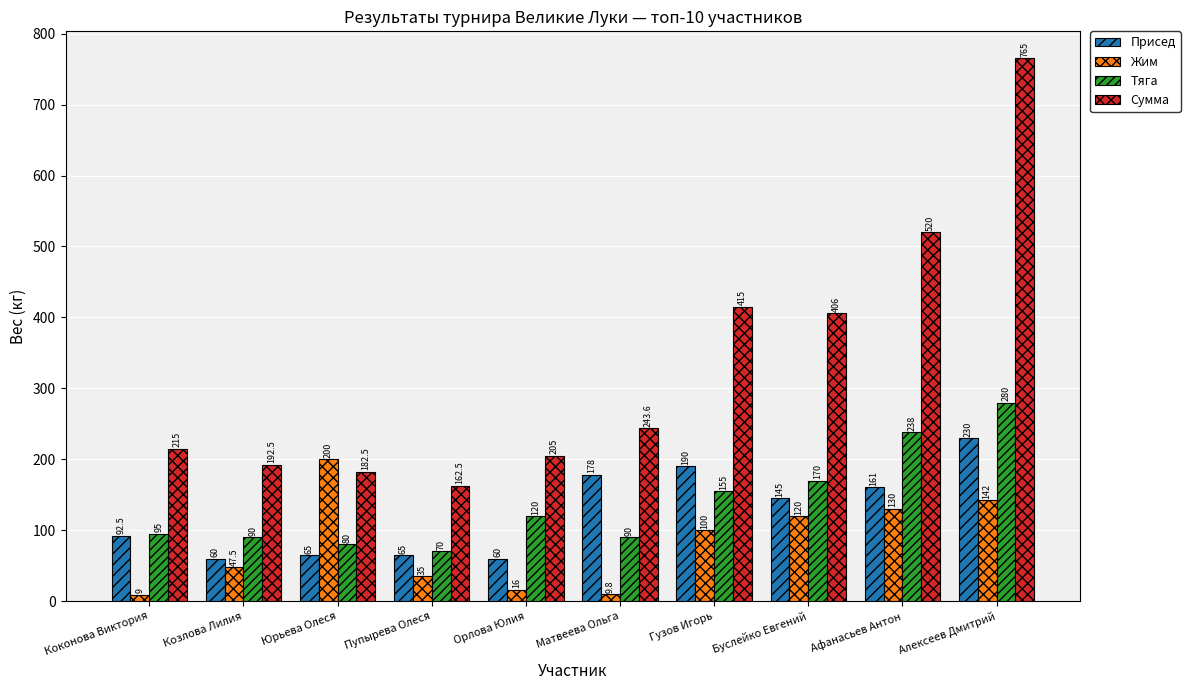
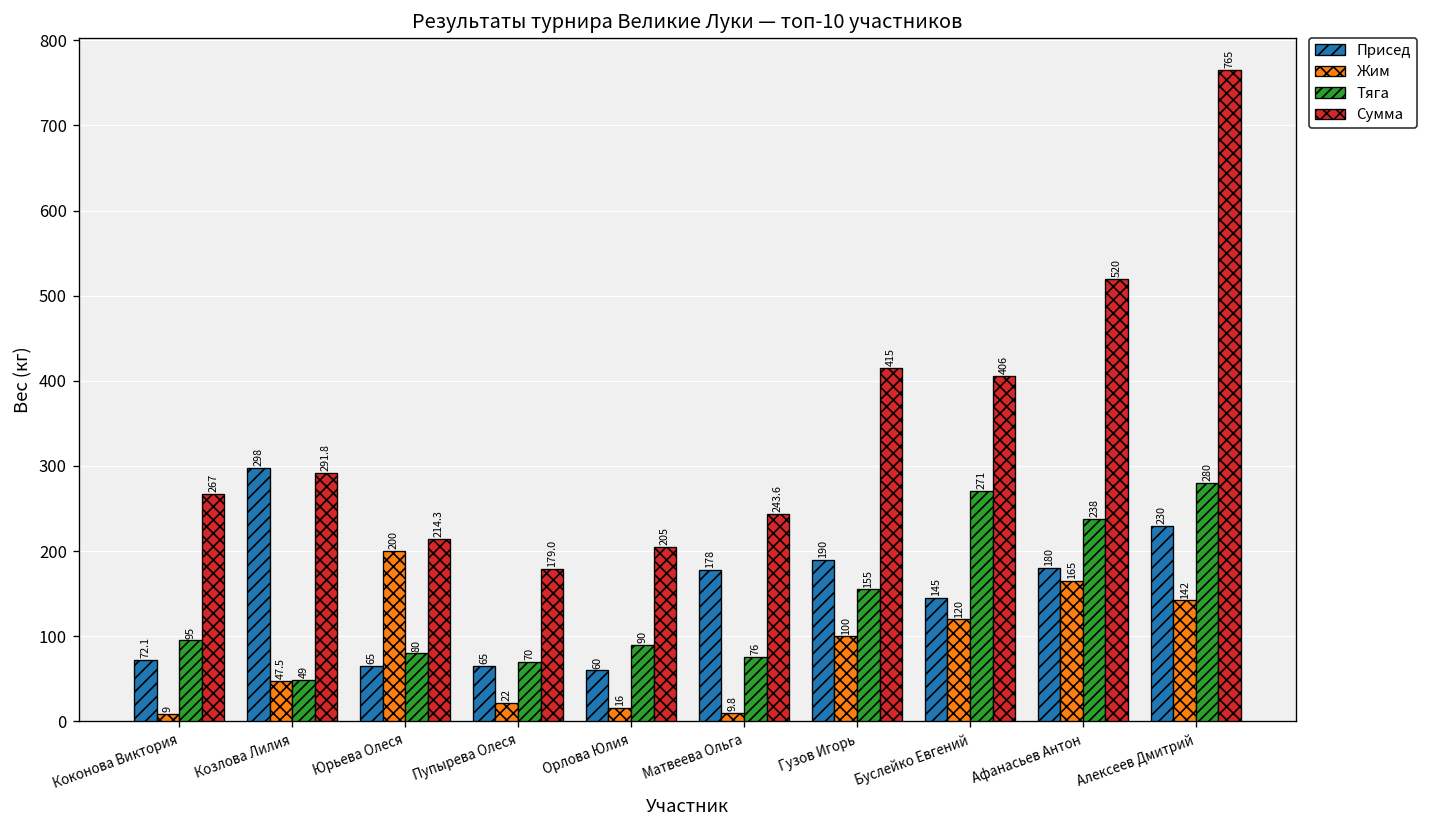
Присед, Коконова Виктория: 92.5 -> 72.1
Сумма, Коконова Виктория: 215 -> 267
Присед, Козлова Лилия: 60 -> 298
Тяга, Козлова Лилия: 90 -> 49
Сумма, Козлова Лилия: 192.5 -> 291.8
Сумма, Юрьева Олеся: 182.5 -> 214.3
Жим, Пупырева Олеся: 35 -> 22
Сумма, Пупырева Олеся: 162.5 -> 179.0
Тяга, Орлова Юлия: 120 -> 90
Тяга, Матвеева Ольга: 90 -> 76
Тяга, Буслейко Евгений: 170 -> 271
Присед, Афанасьев Антон: 161 -> 180
Жим, Афанасьев Антон: 130 -> 165
